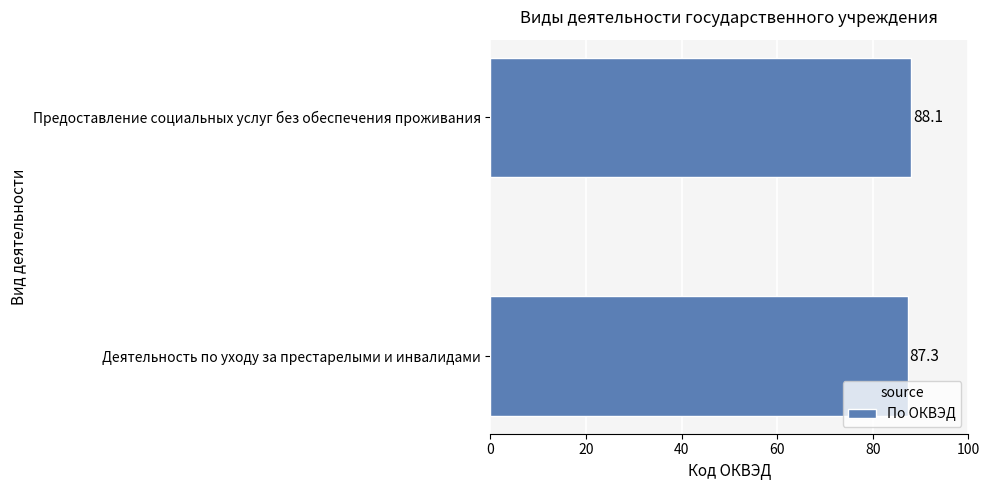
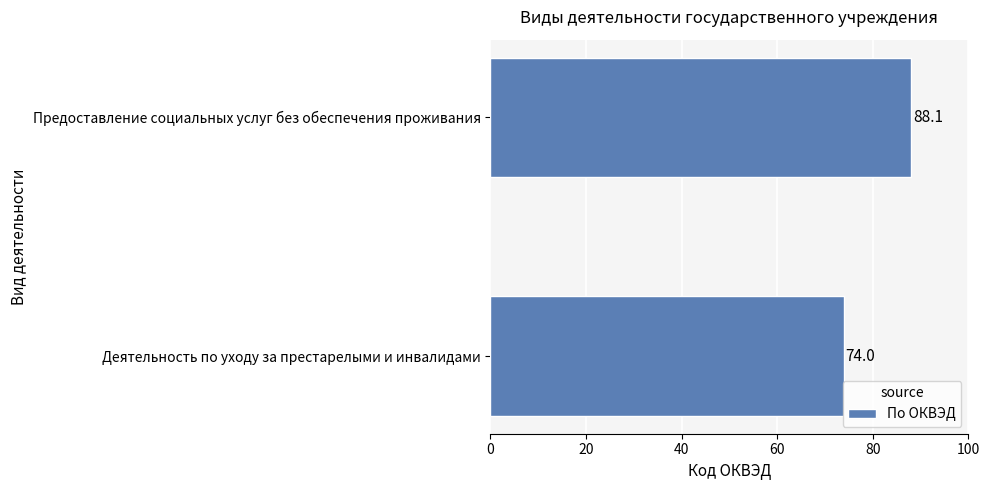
Деятельность по уходу за престарелыми и инвалидами: 87.3 -> 74.0
